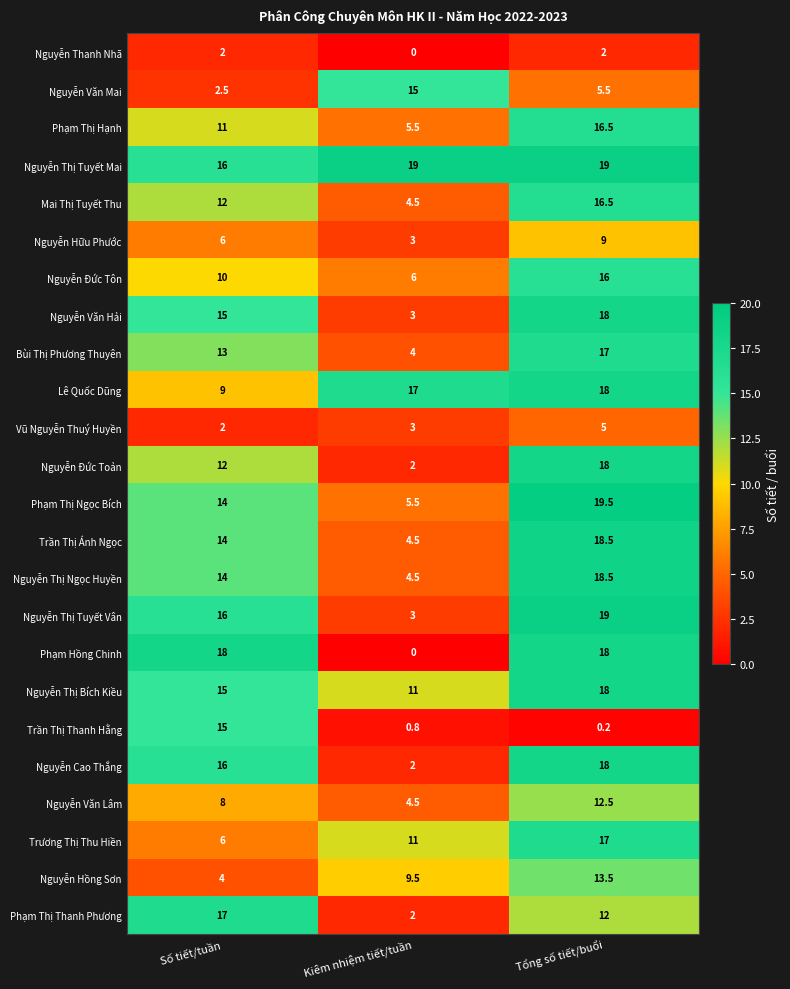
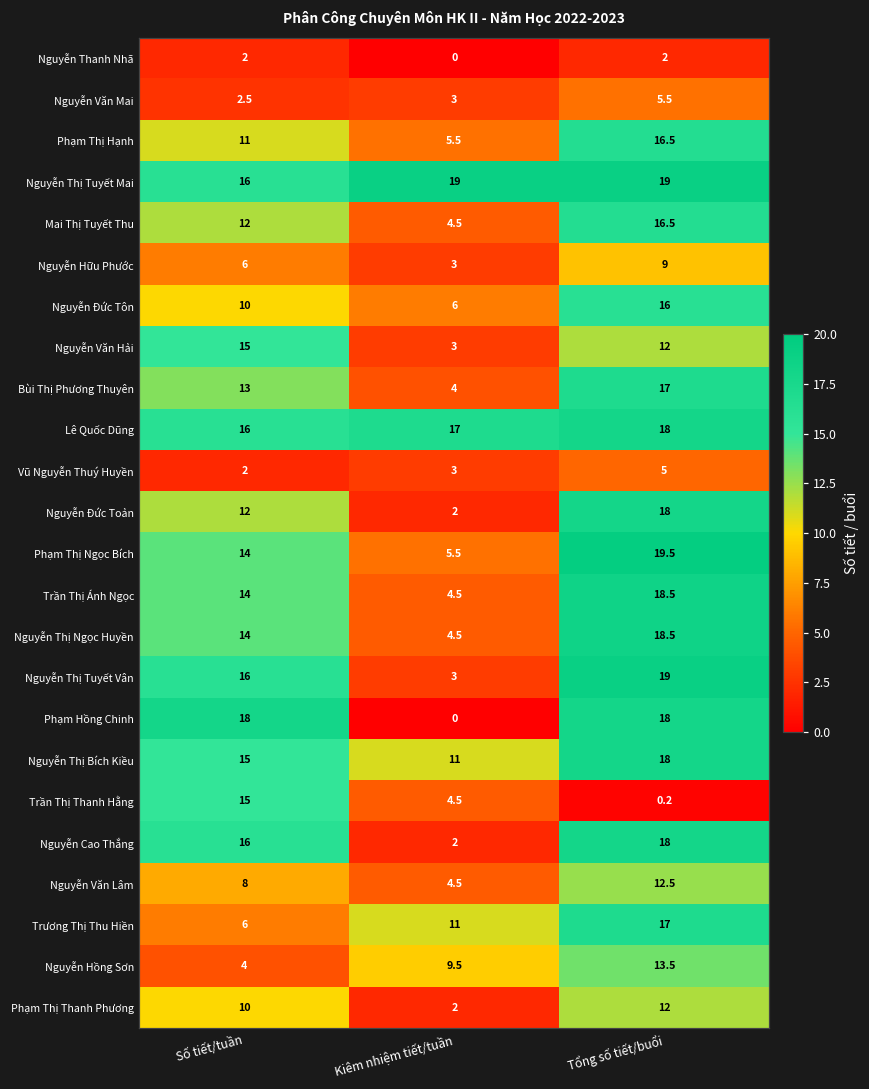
Nguyễn Văn Mai, Kiêm nhiệm tiết/tuần: 15 -> 3
Nguyễn Văn Hải, Tổng số tiết/buổi: 18 -> 12
Lê Quốc Dũng, Số tiết/tuần: 9 -> 16
Trần Thị Thanh Hằng, Kiêm nhiệm tiết/tuần: 0.8 -> 4.5
Phạm Thị Thanh Phương, Số tiết/tuần: 17 -> 10
